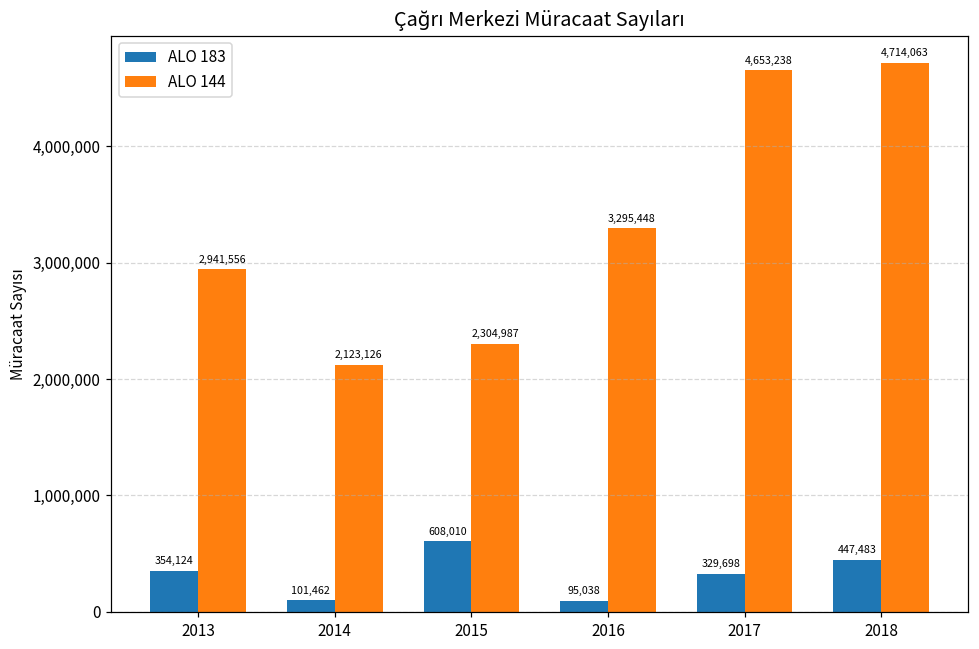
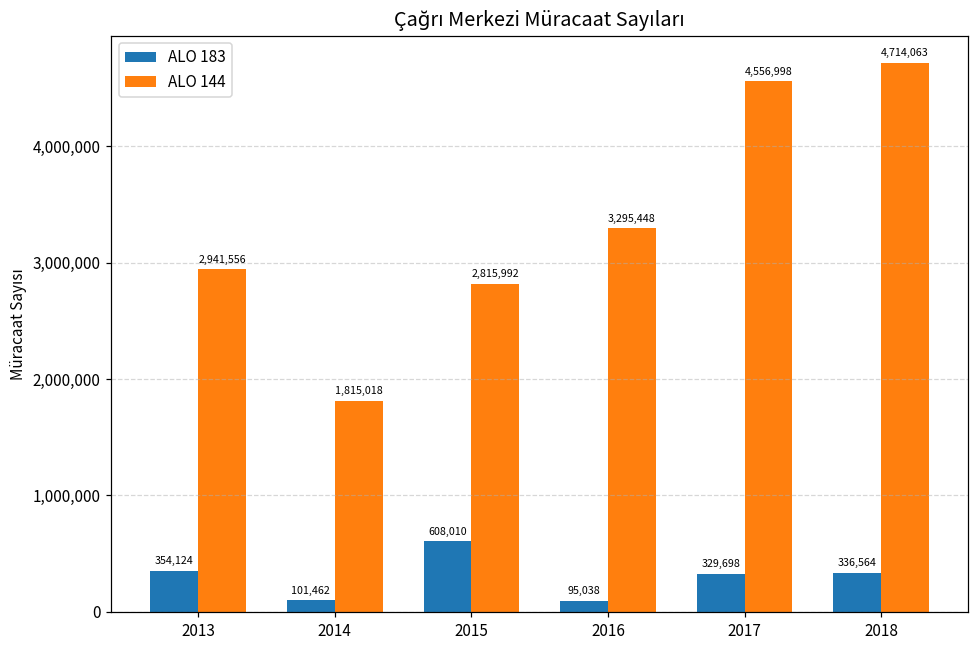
ALO 144, 2014: 2,123,126 -> 1,815,018
ALO 144, 2015: 2,304,987 -> 2,815,992
ALO 144, 2017: 4,653,238 -> 4,556,998
ALO 183, 2018: 447,483 -> 336,564
